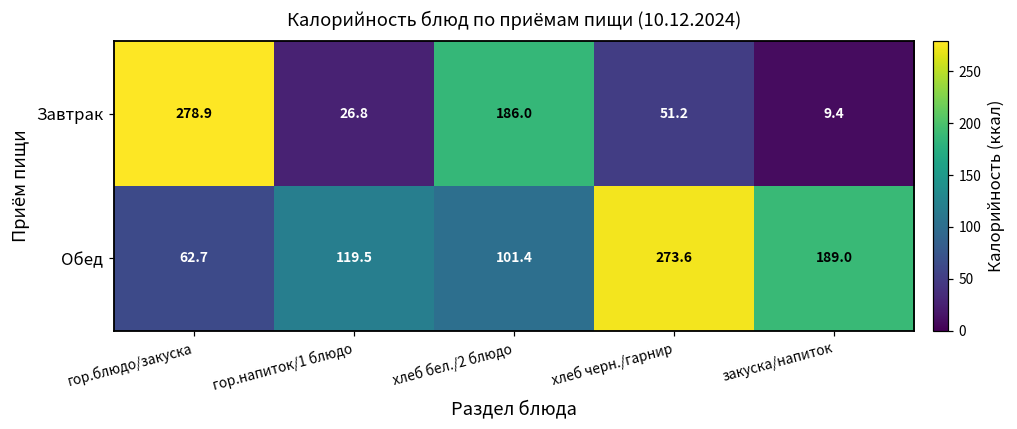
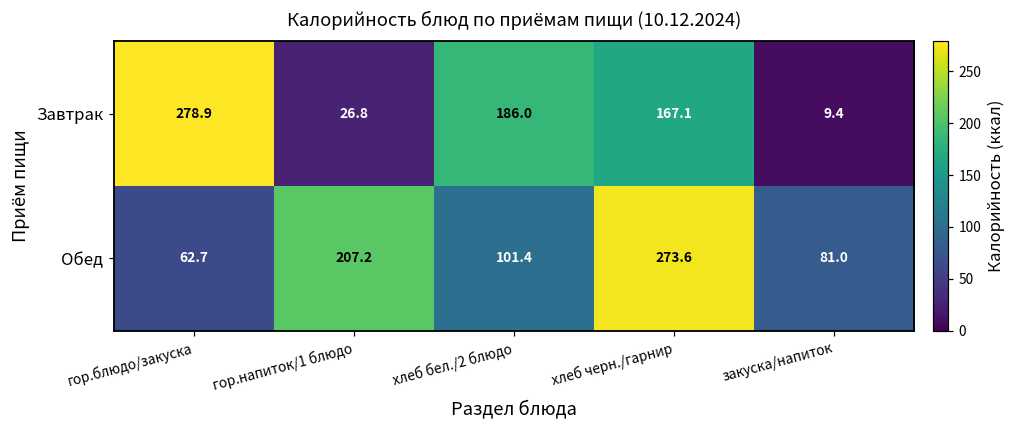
Завтрак, хлеб черн./гарнир: 51.2 -> 167.1
Обед, гор.напиток/1 блюдо: 119.5 -> 207.2
Обед, закуска/напиток: 189.0 -> 81.0
